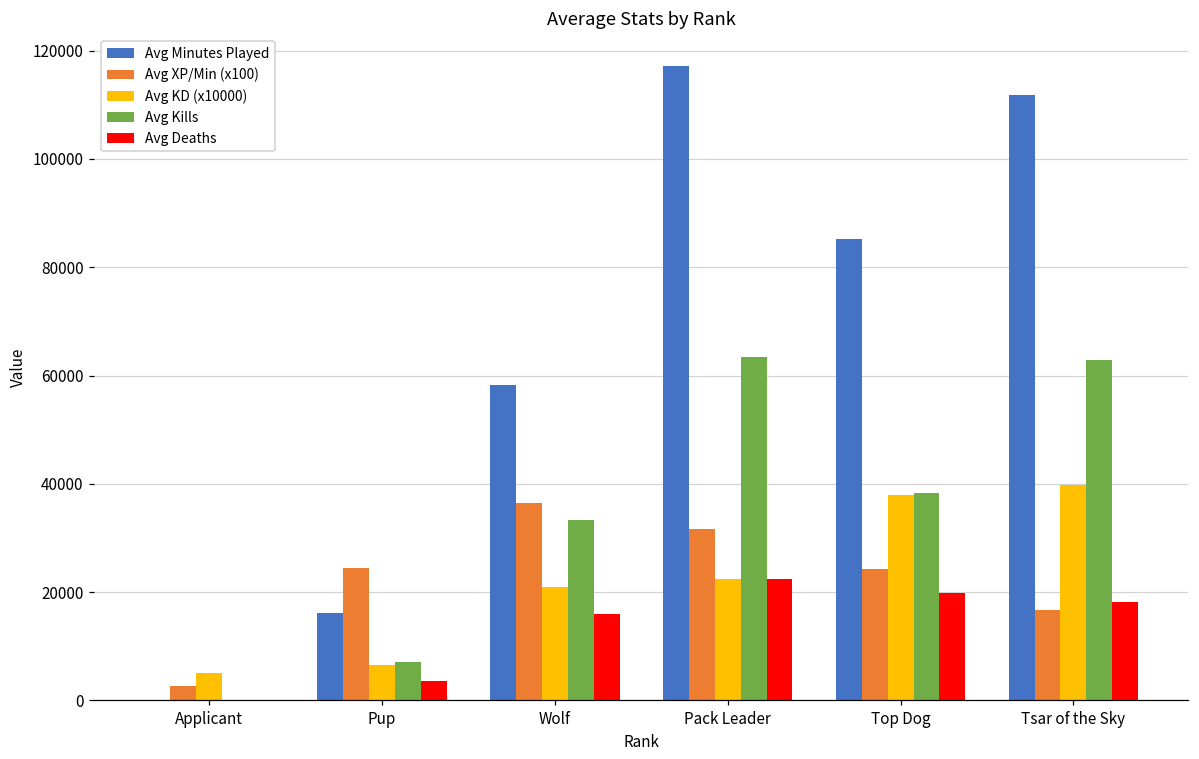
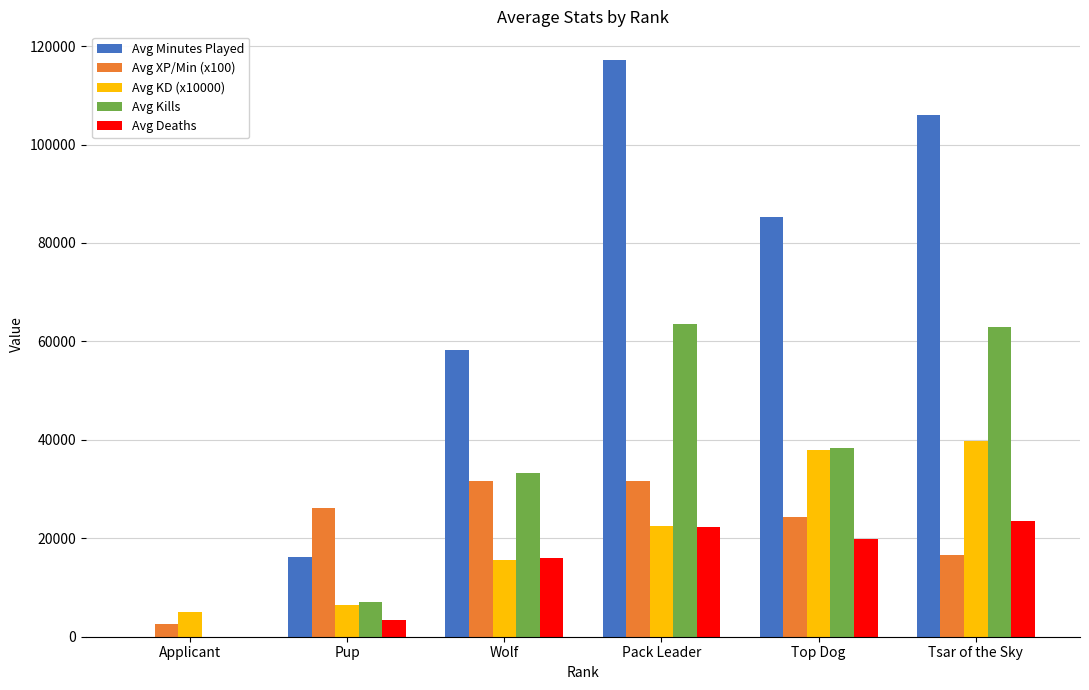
Avg XP/Min (x100), Pup: 24000 -> 26000
Avg XP/Min (x100), Wolf: 37000 -> 32000
Avg KD (x10000), Wolf: 21000 -> 16000
Avg Minutes Played, Tsar of the Sky: 112000 -> 106000
Avg Deaths, Tsar of the Sky: 18000 -> 24000
